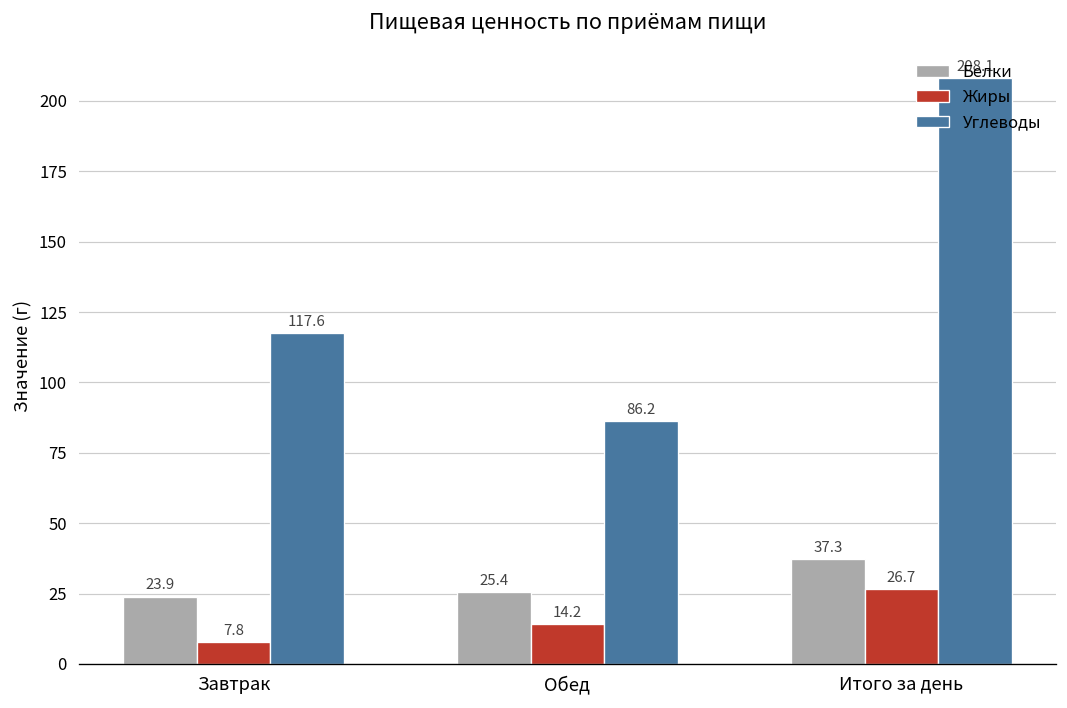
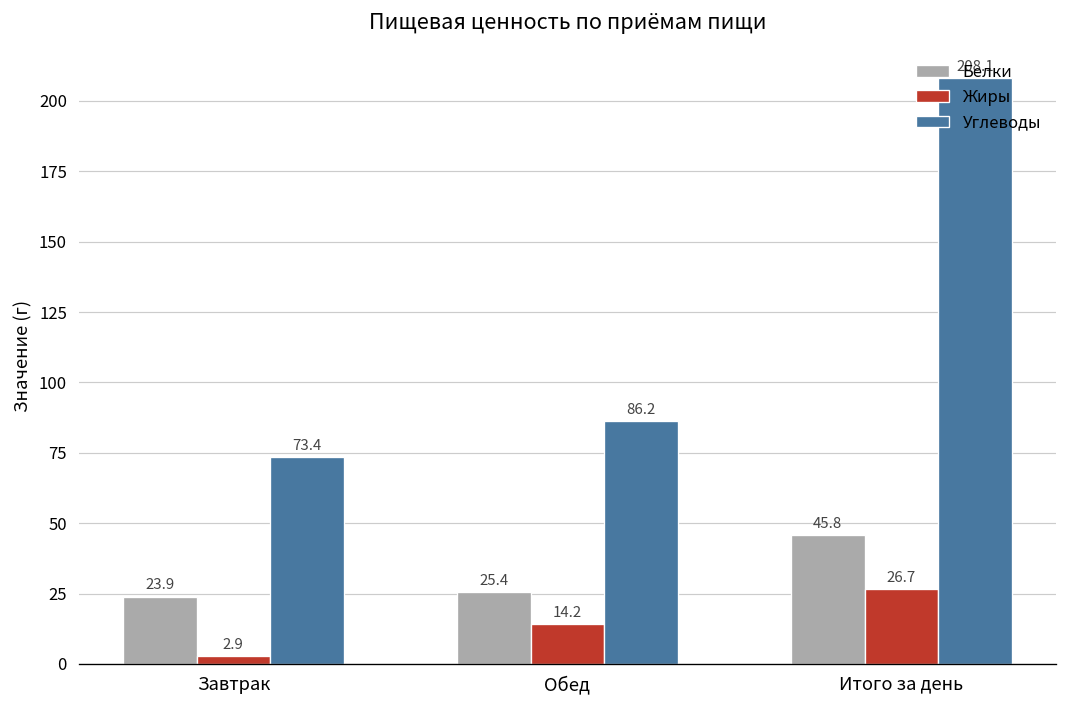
Жиры, Завтрак: 7.8 -> 2.9
Углеводы, Завтрак: 117.6 -> 73.4
Белки, Итого за день: 37.3 -> 45.8
